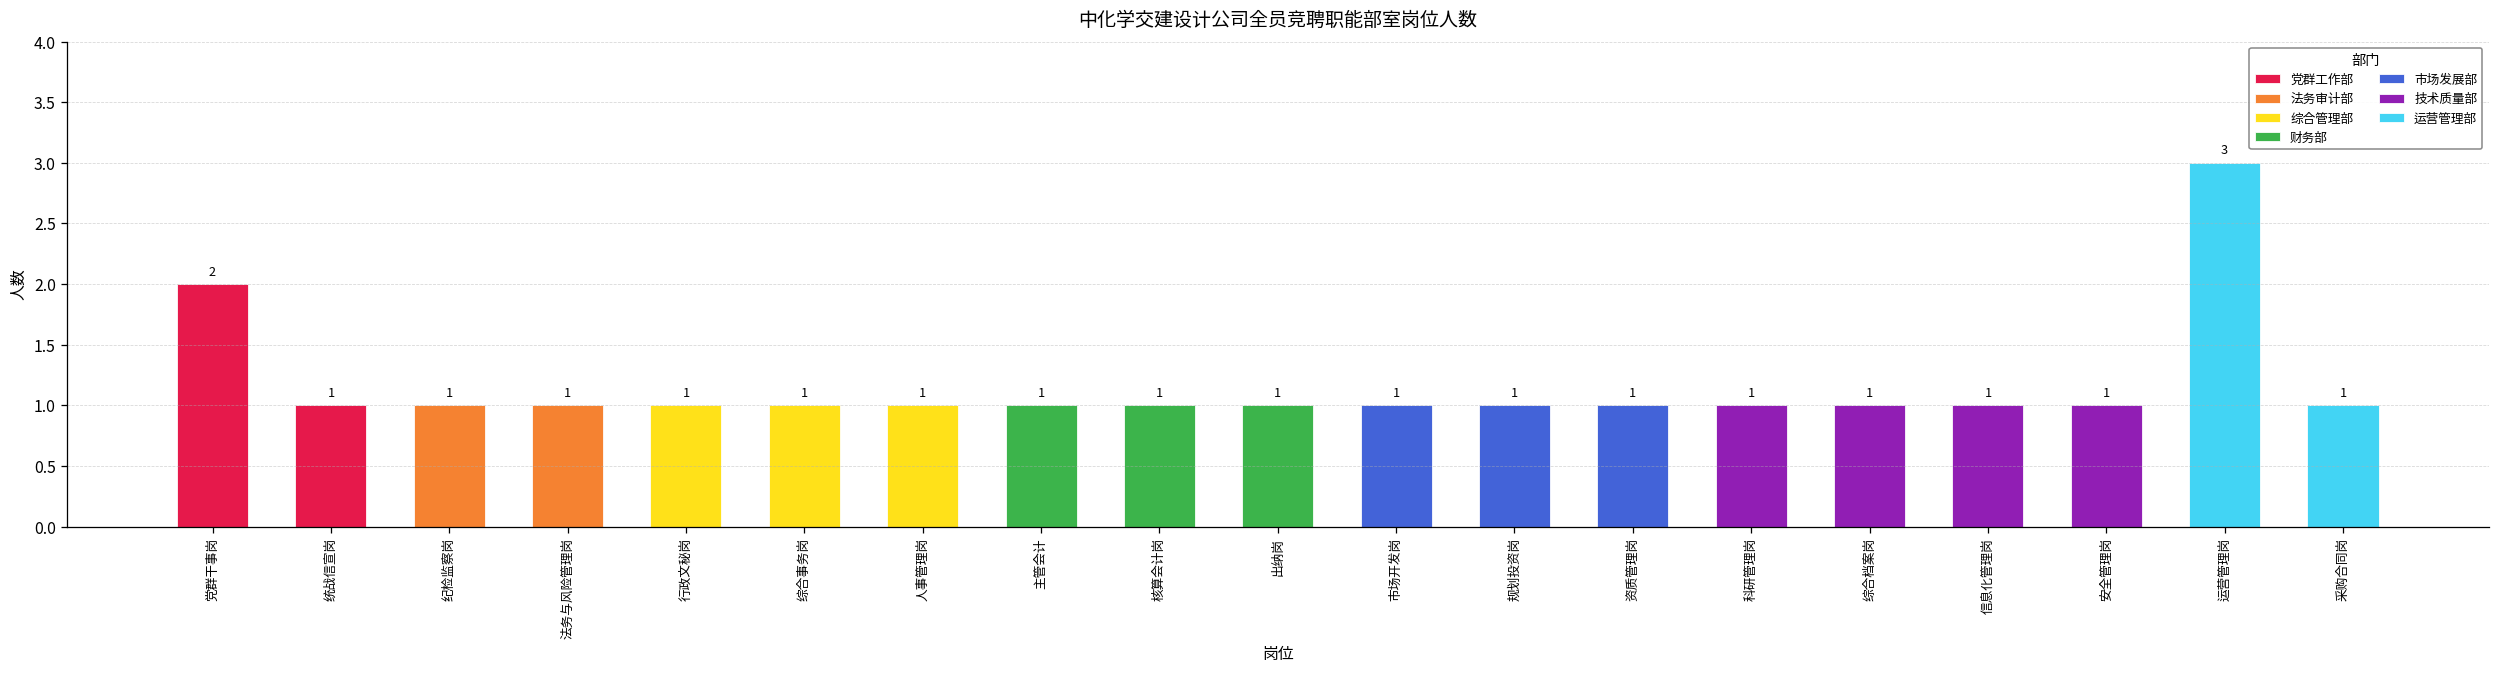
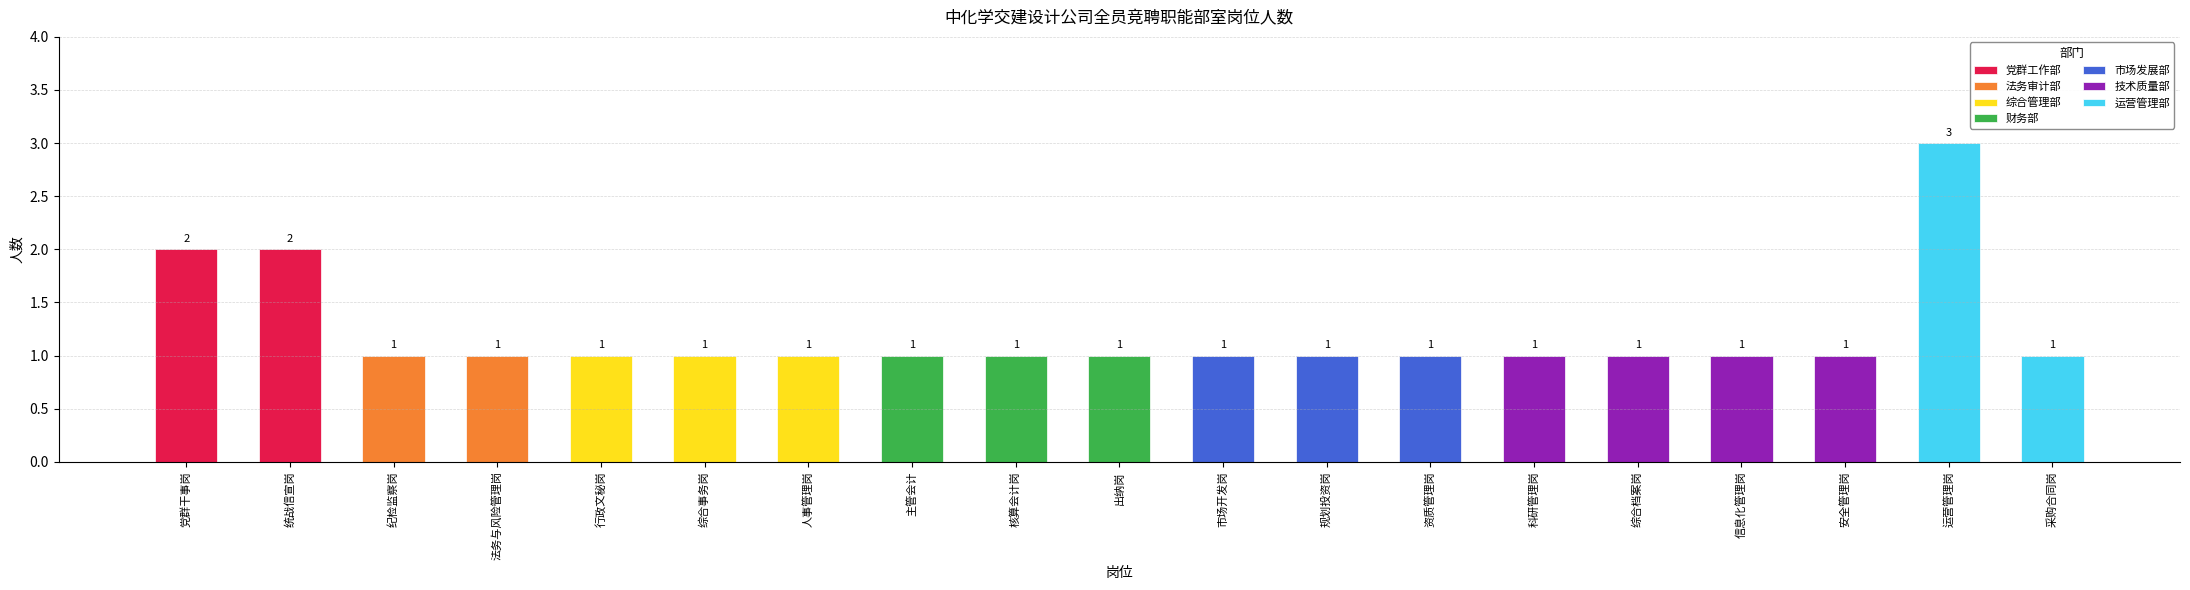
统战信宣岗: 1 -> 2
